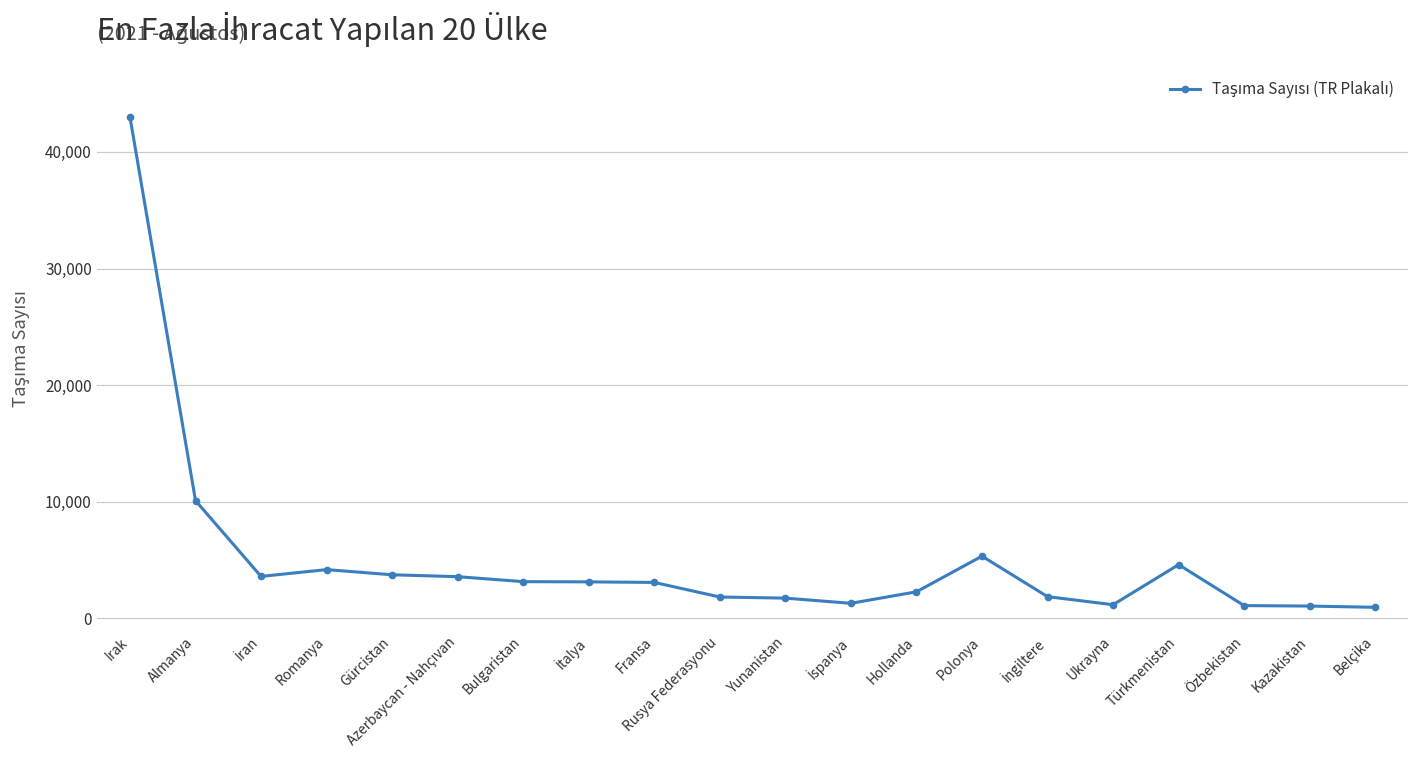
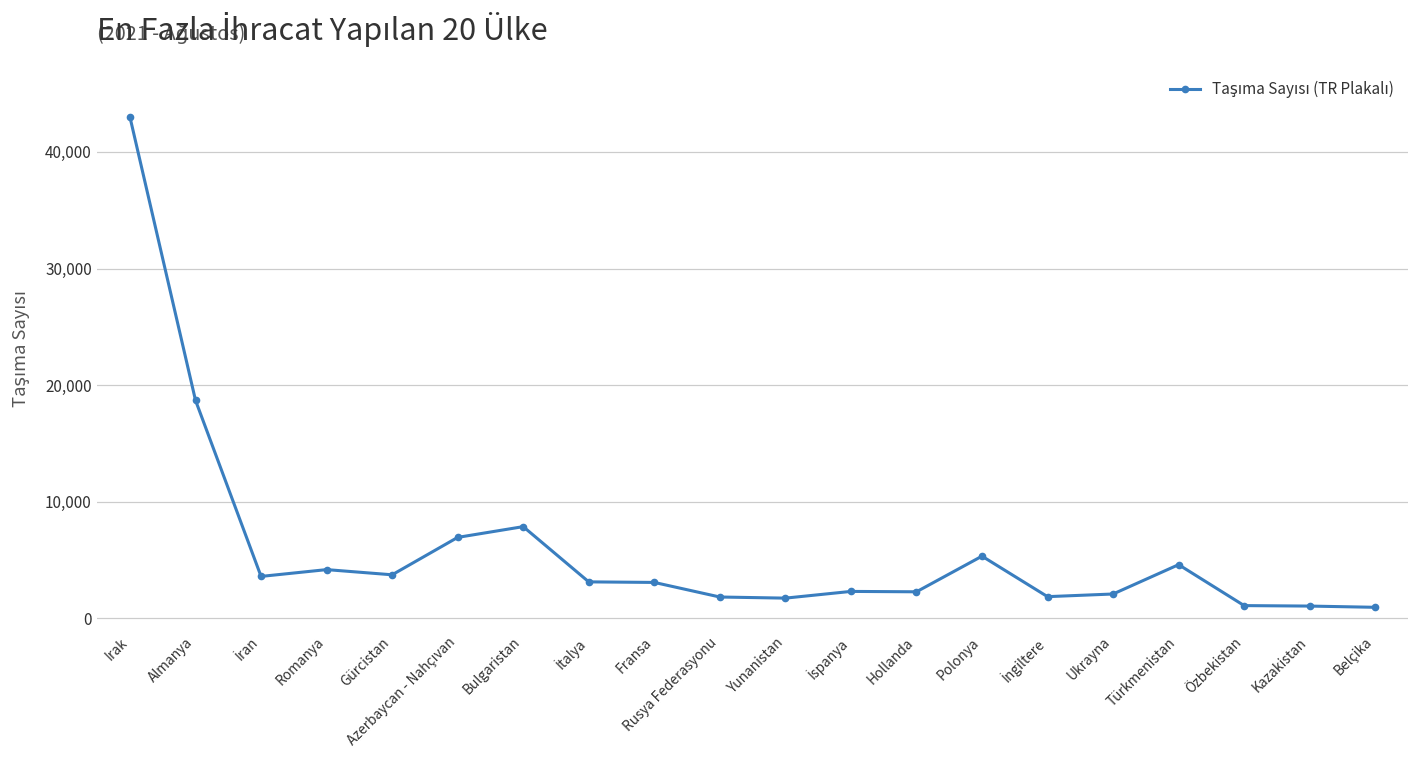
Almanya: 10,100 -> 18,700
Azerbaycan - Nahçıvan: 3,600 -> 6,900
Bulgaristan: 3,200 -> 7,900
İspanya: 1,300 -> 2,300
Ukrayna: 1,200 -> 2,100
